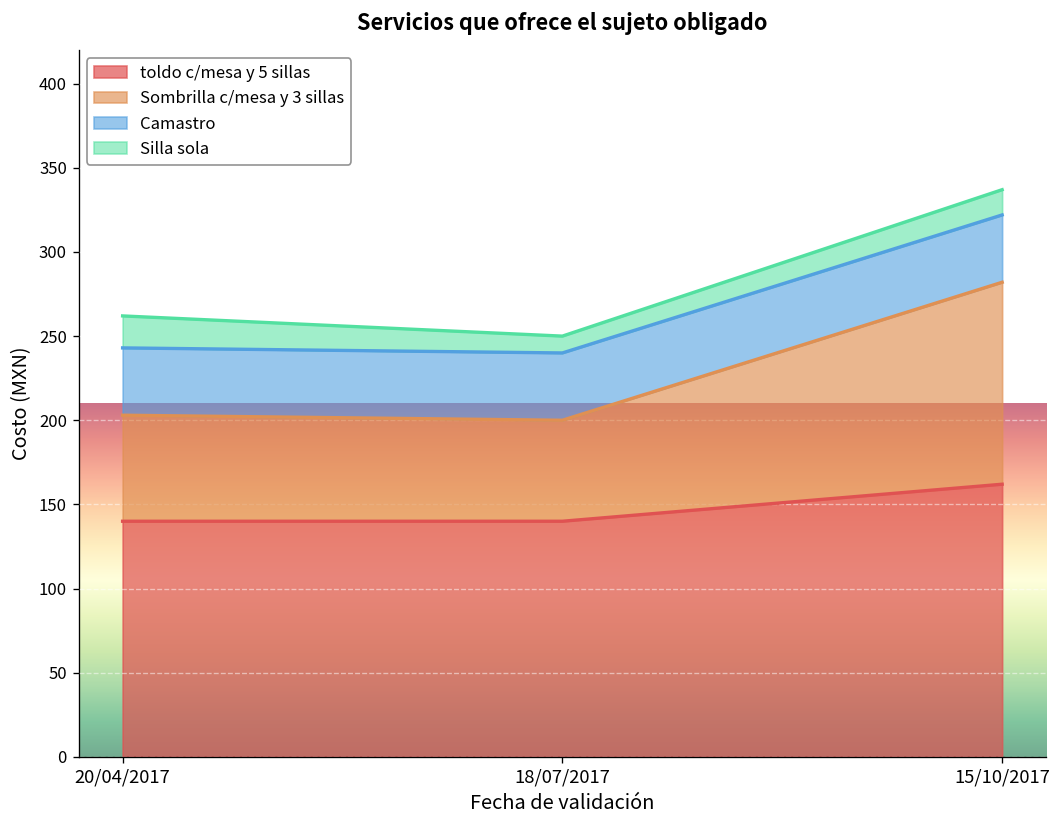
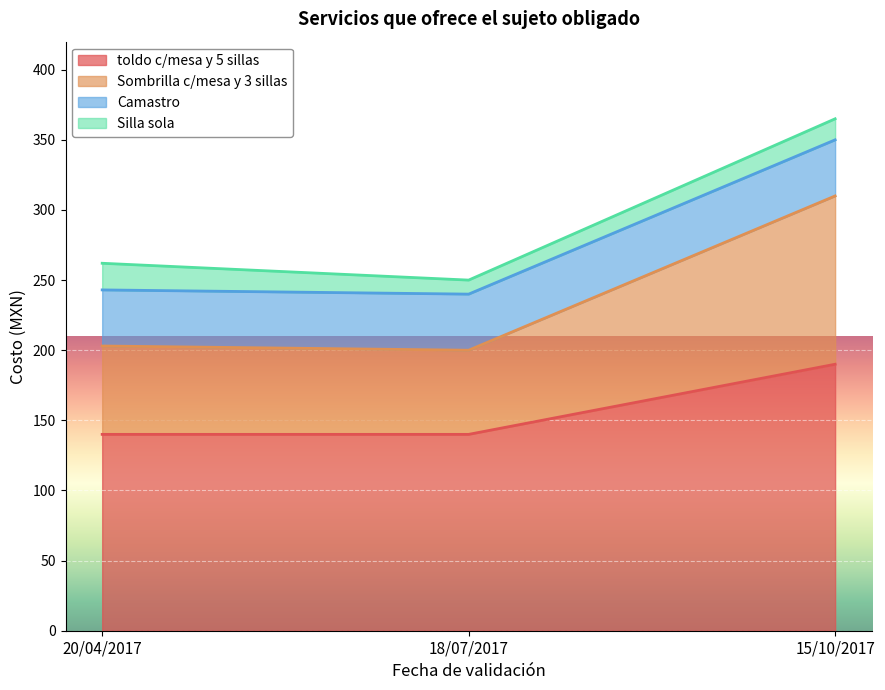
toldo c/mesa y 5 sillas, 15/10/2017: 162 -> 190
